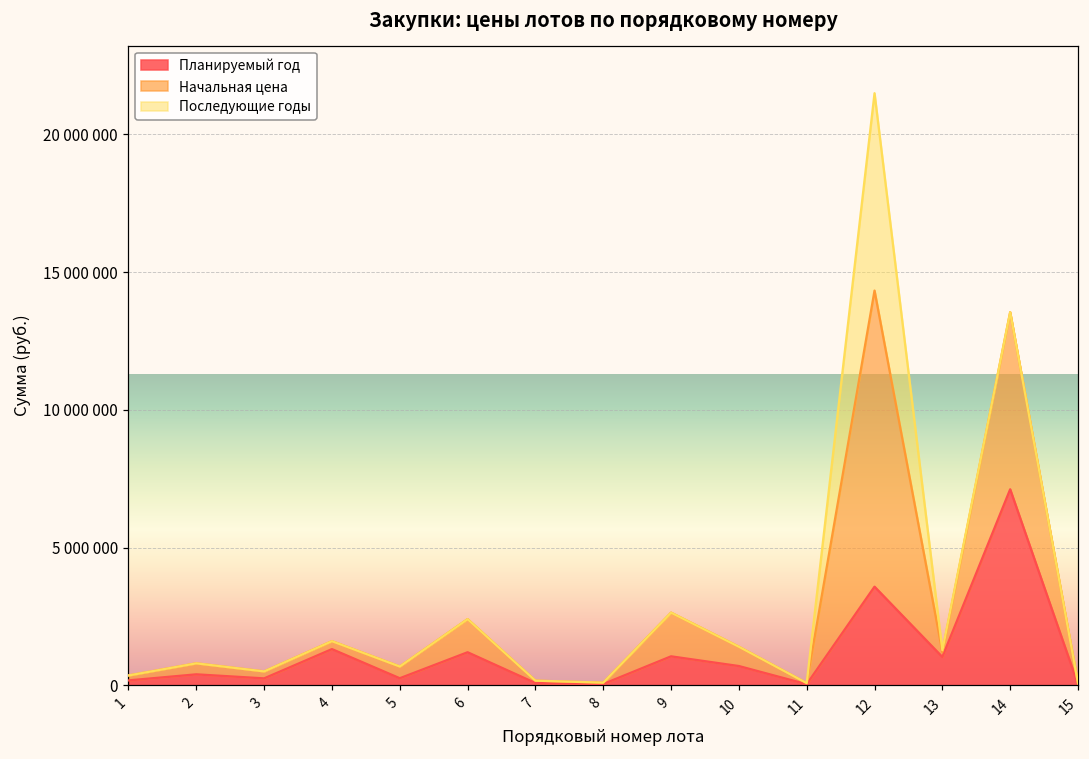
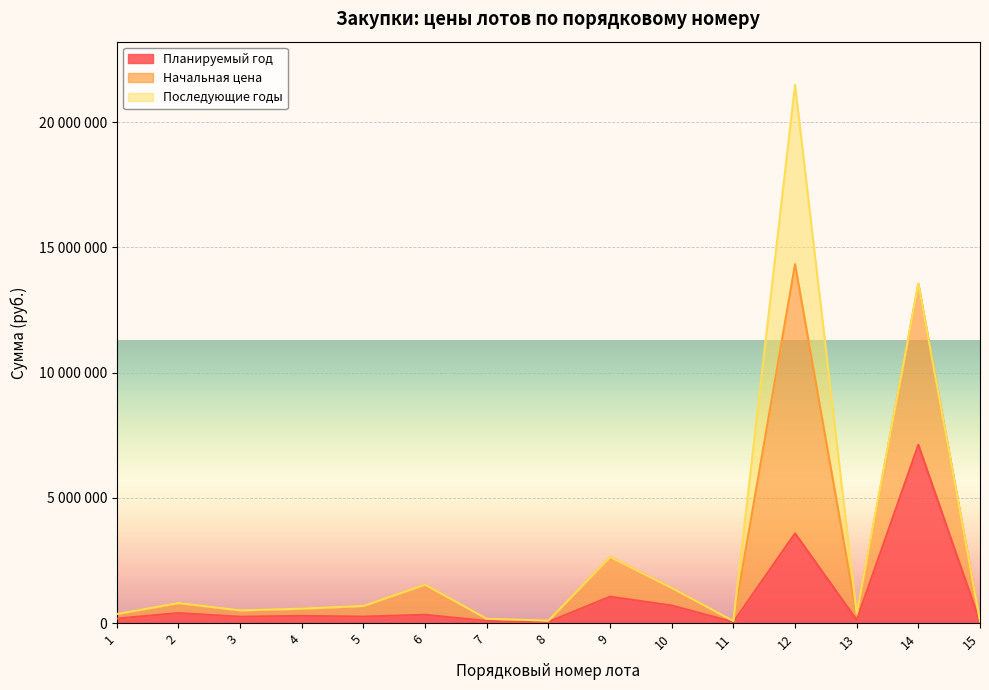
Планируемый год, 4: 1300000 -> 300000
Планируемый год, 6: 1200000 -> 300000
Планируемый год, 13: 1000000 -> 100000
